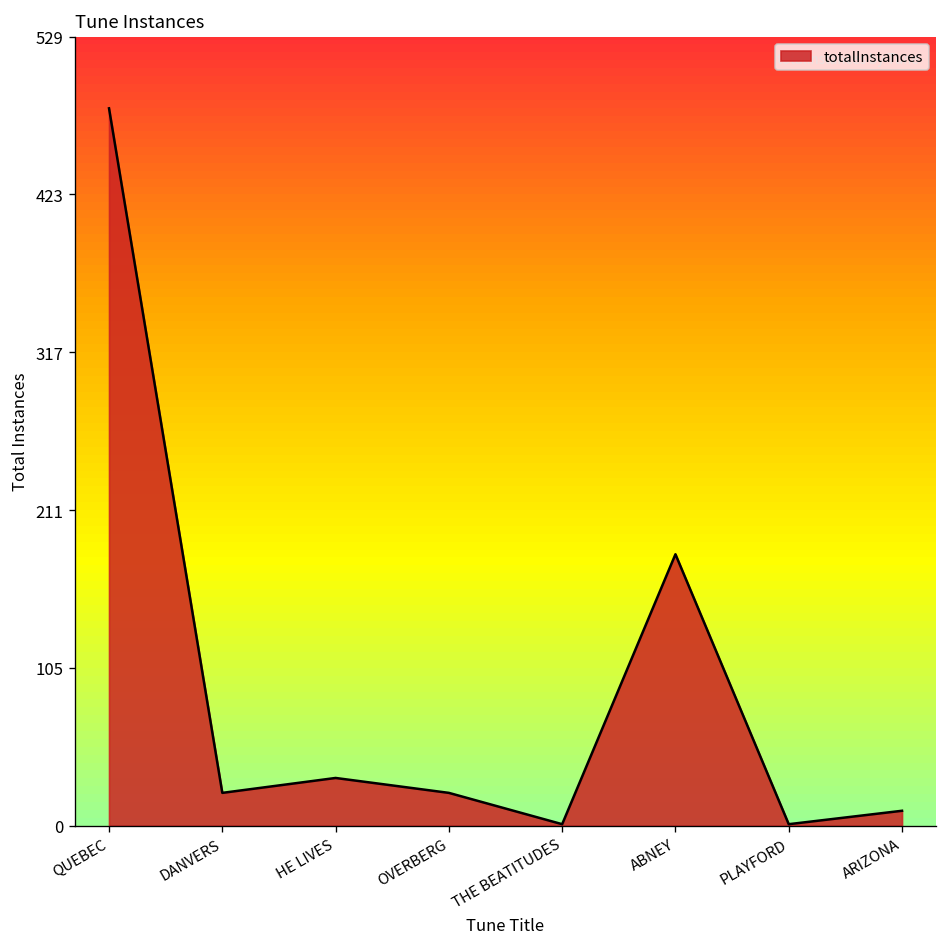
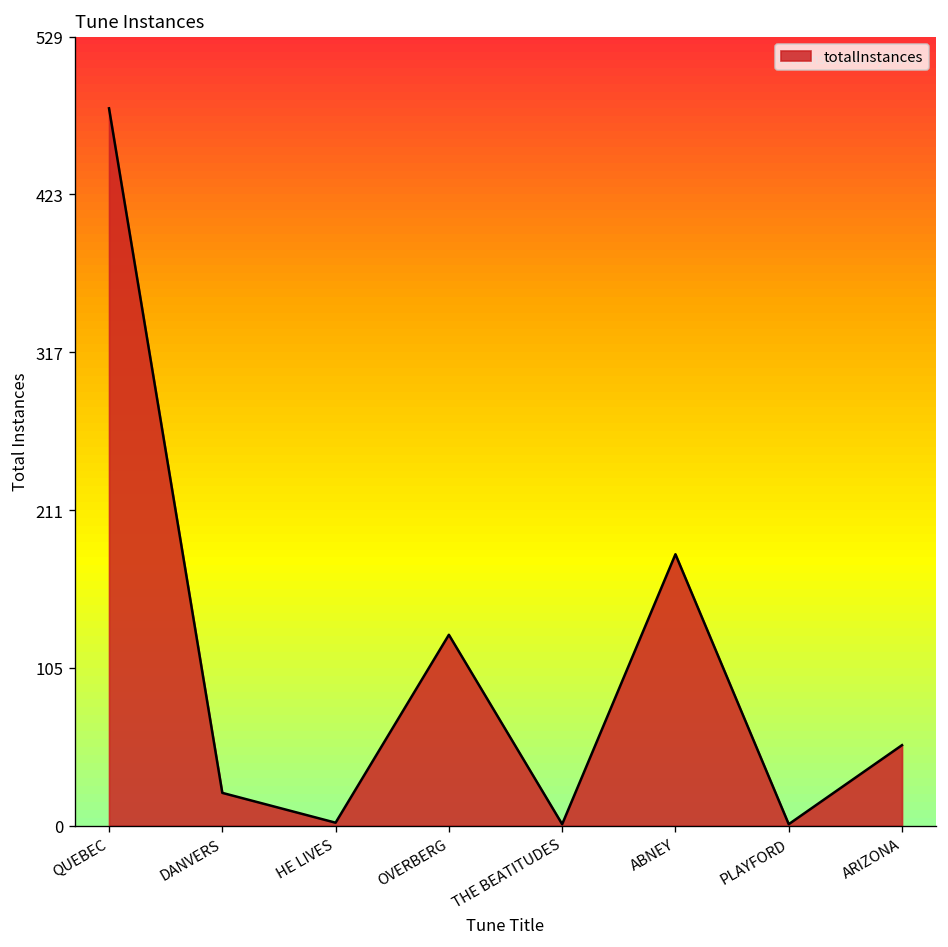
HE LIVES: 32 -> 2
OVERBERG: 22 -> 128
ARIZONA: 10 -> 54
